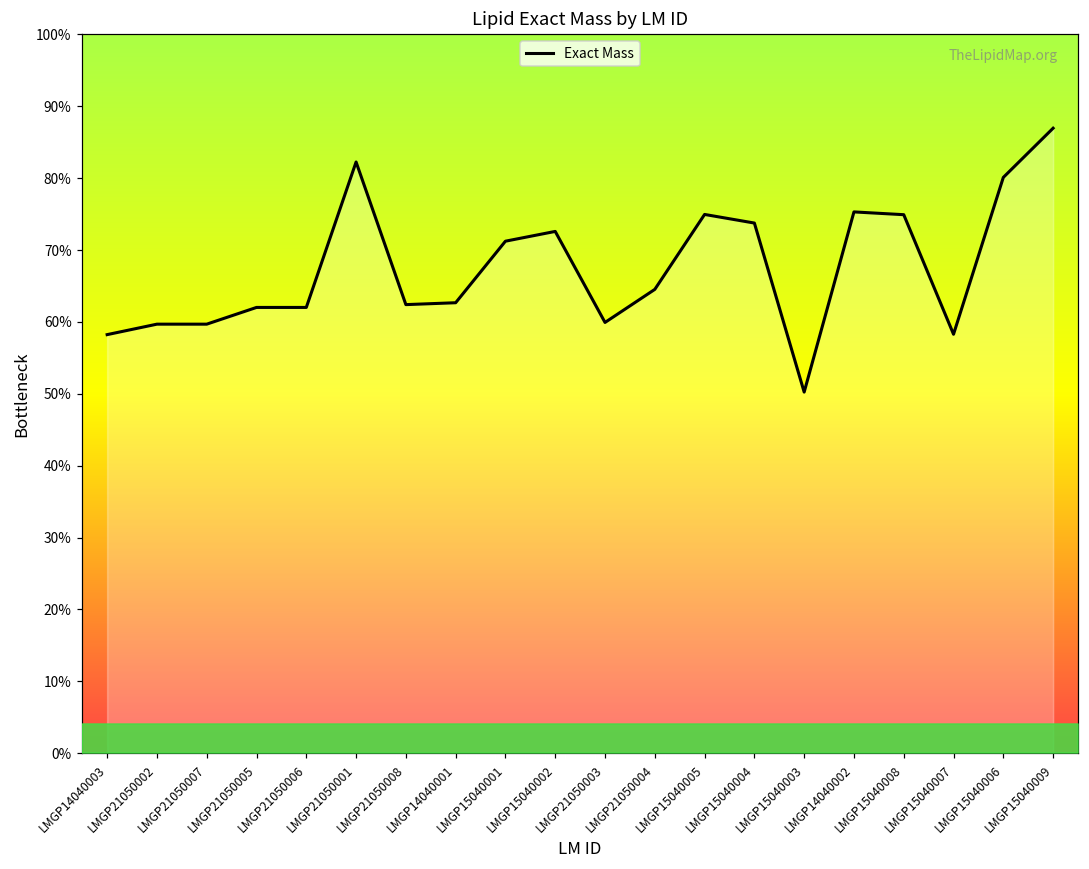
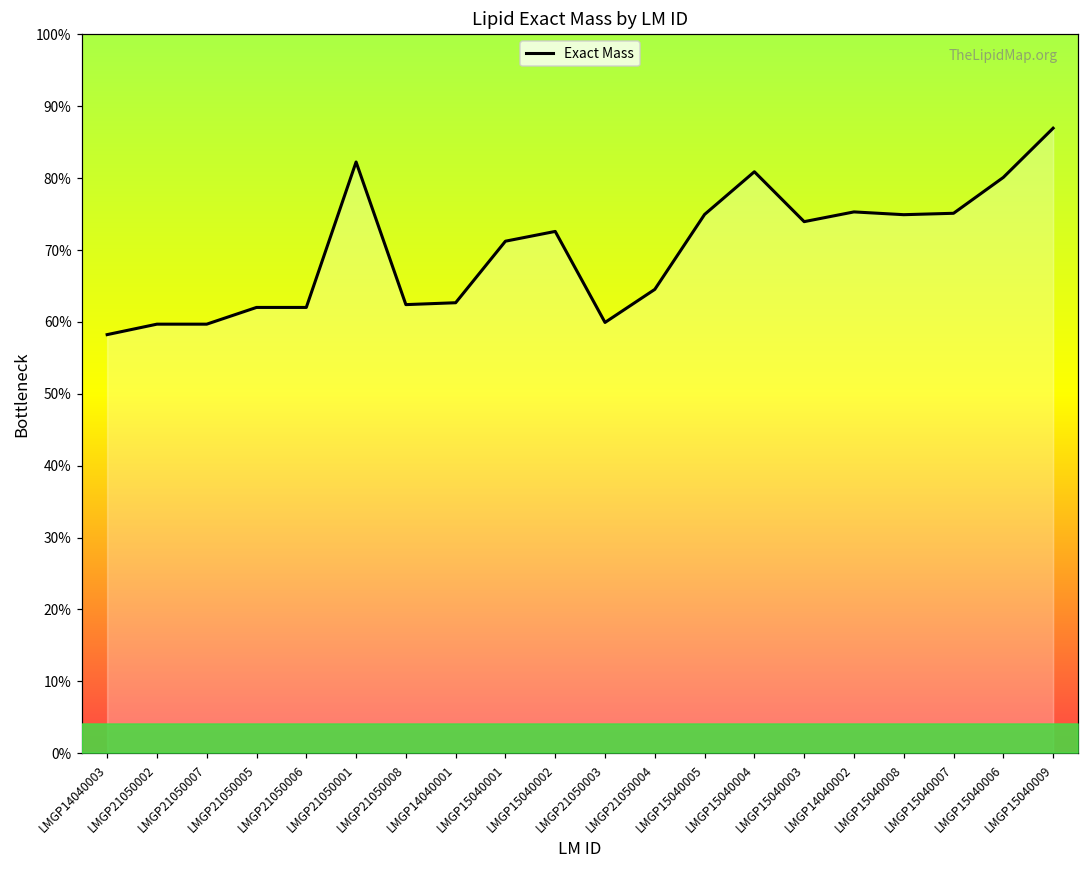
Exact Mass, LMGP15040004: 74% -> 81%
Exact Mass, LMGP15040003: 50% -> 74%
Exact Mass, LMGP15040007: 58% -> 75%
